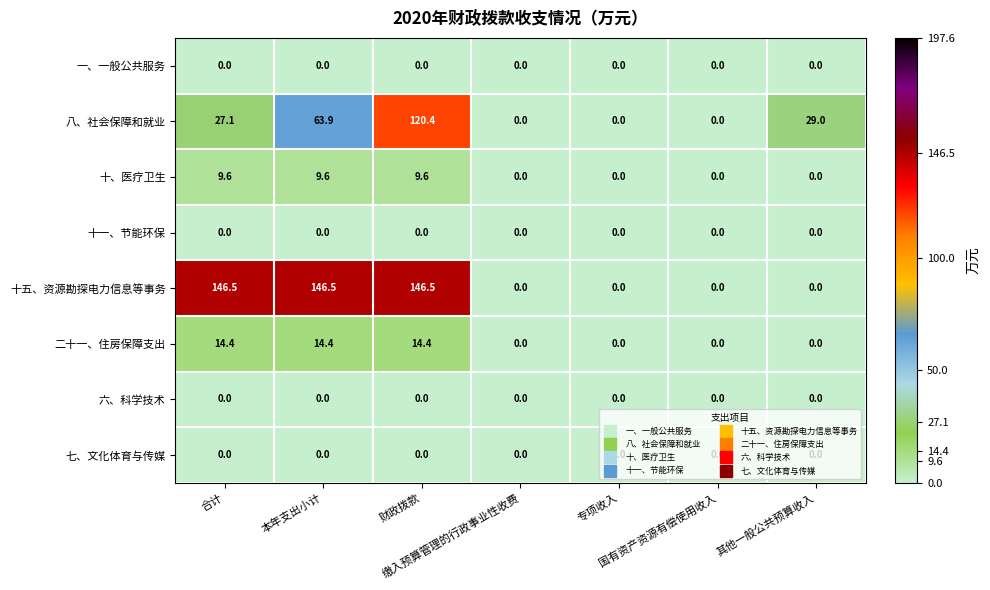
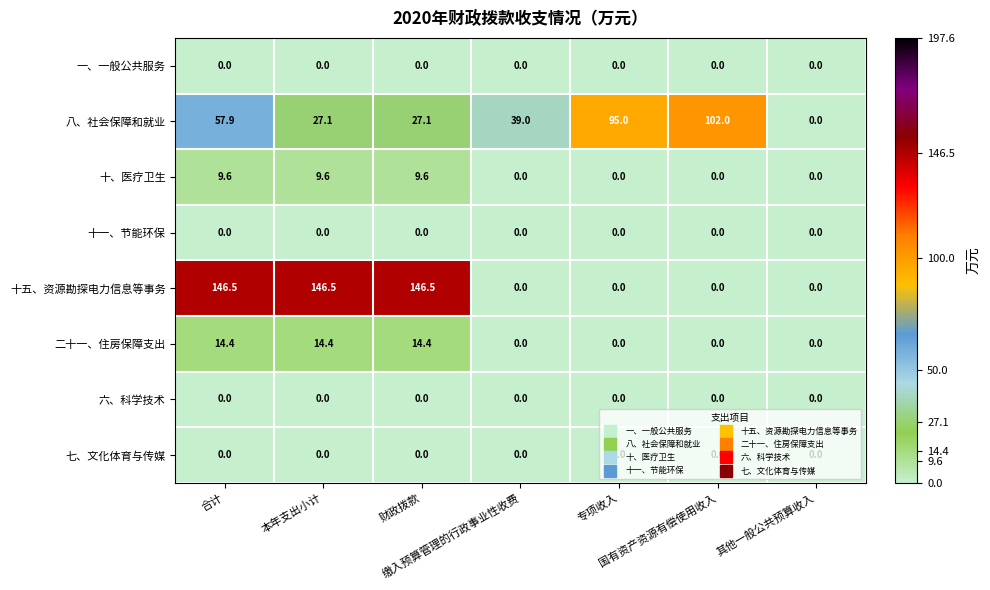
八、社会保障和就业, 合计: 27.1 -> 57.9
八、社会保障和就业, 本年支出小计: 63.9 -> 27.1
八、社会保障和就业, 财政拨款: 120.4 -> 27.1
八、社会保障和就业, 缴入预算管理的行政事业性收费: 0.0 -> 39.0
八、社会保障和就业, 专项收入: 0.0 -> 95.0
八、社会保障和就业, 国有资产资源有偿使用收入: 0.0 -> 102.0
八、社会保障和就业, 其他一般公共预算收入: 29.0 -> 0.0
